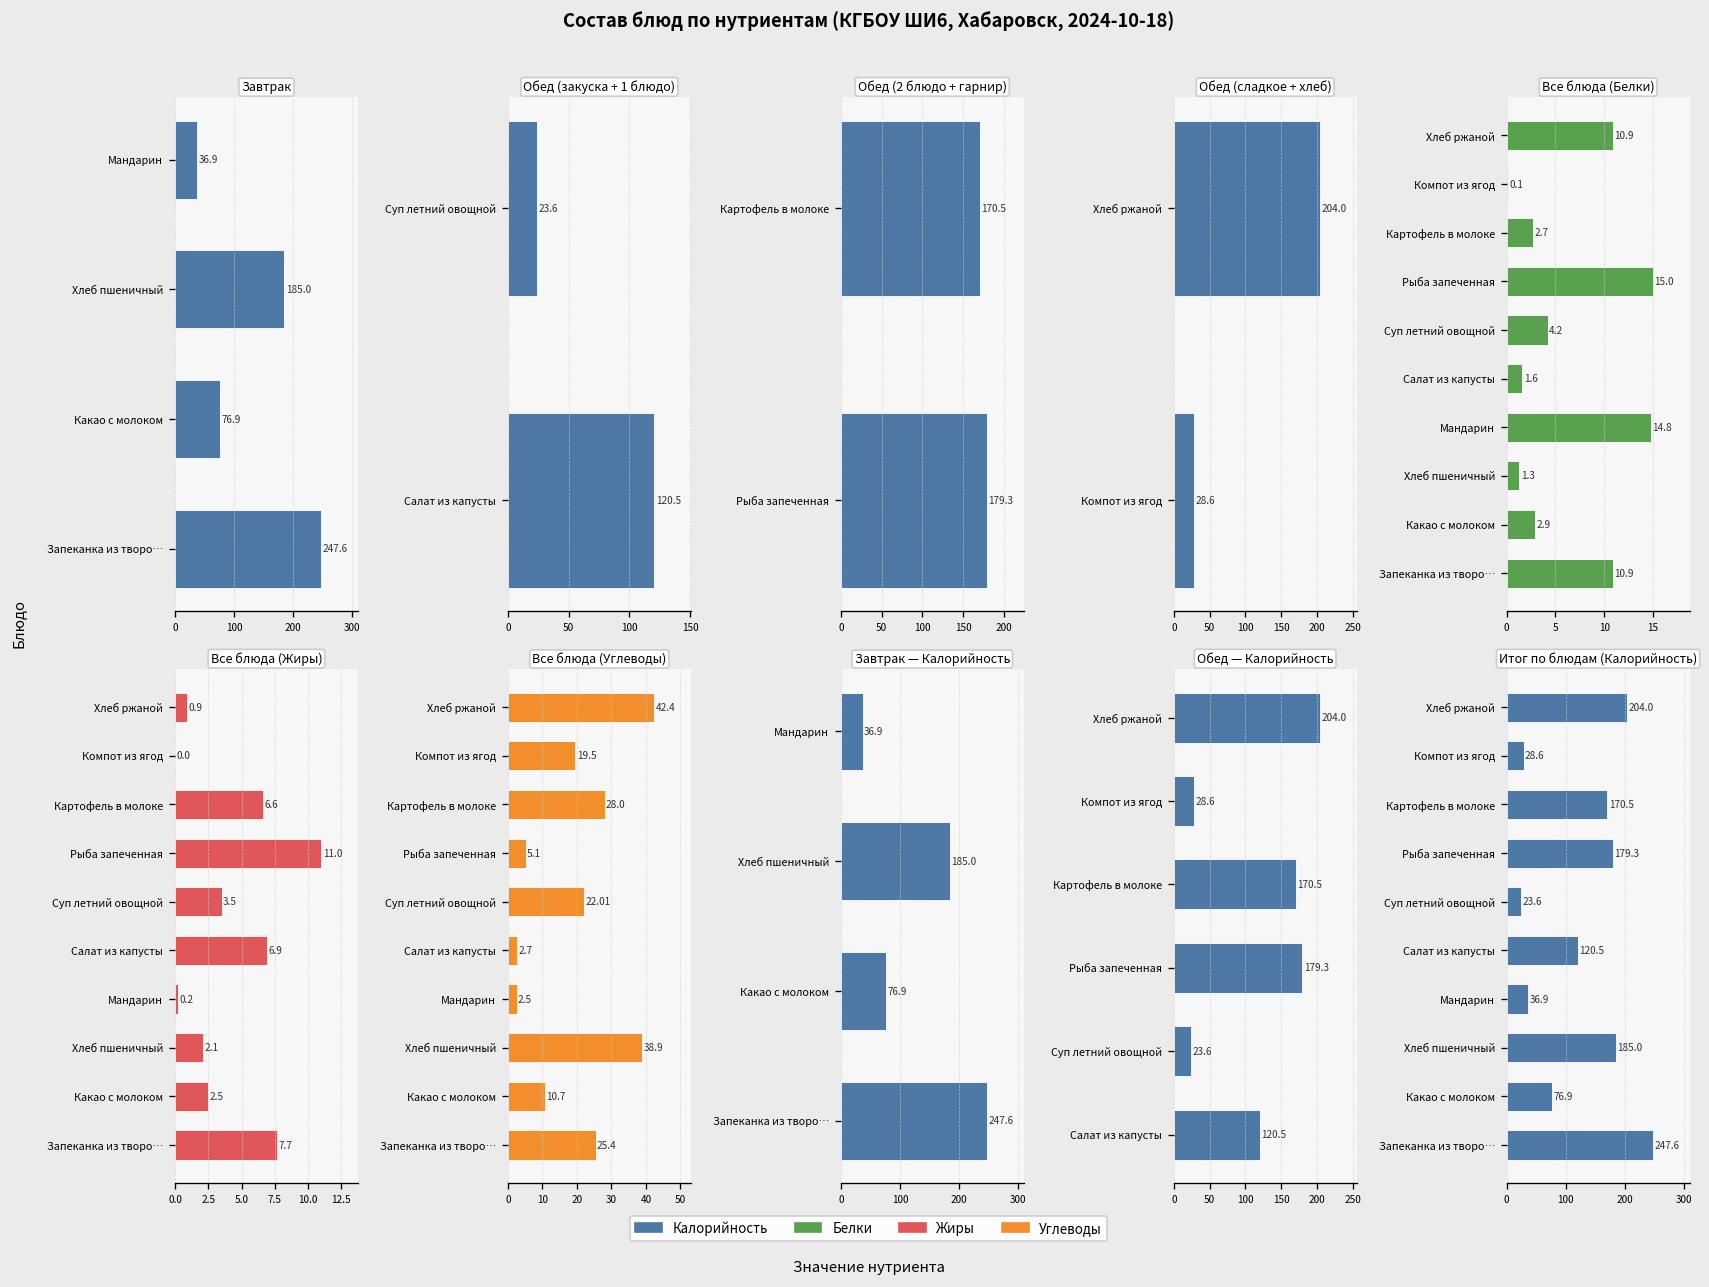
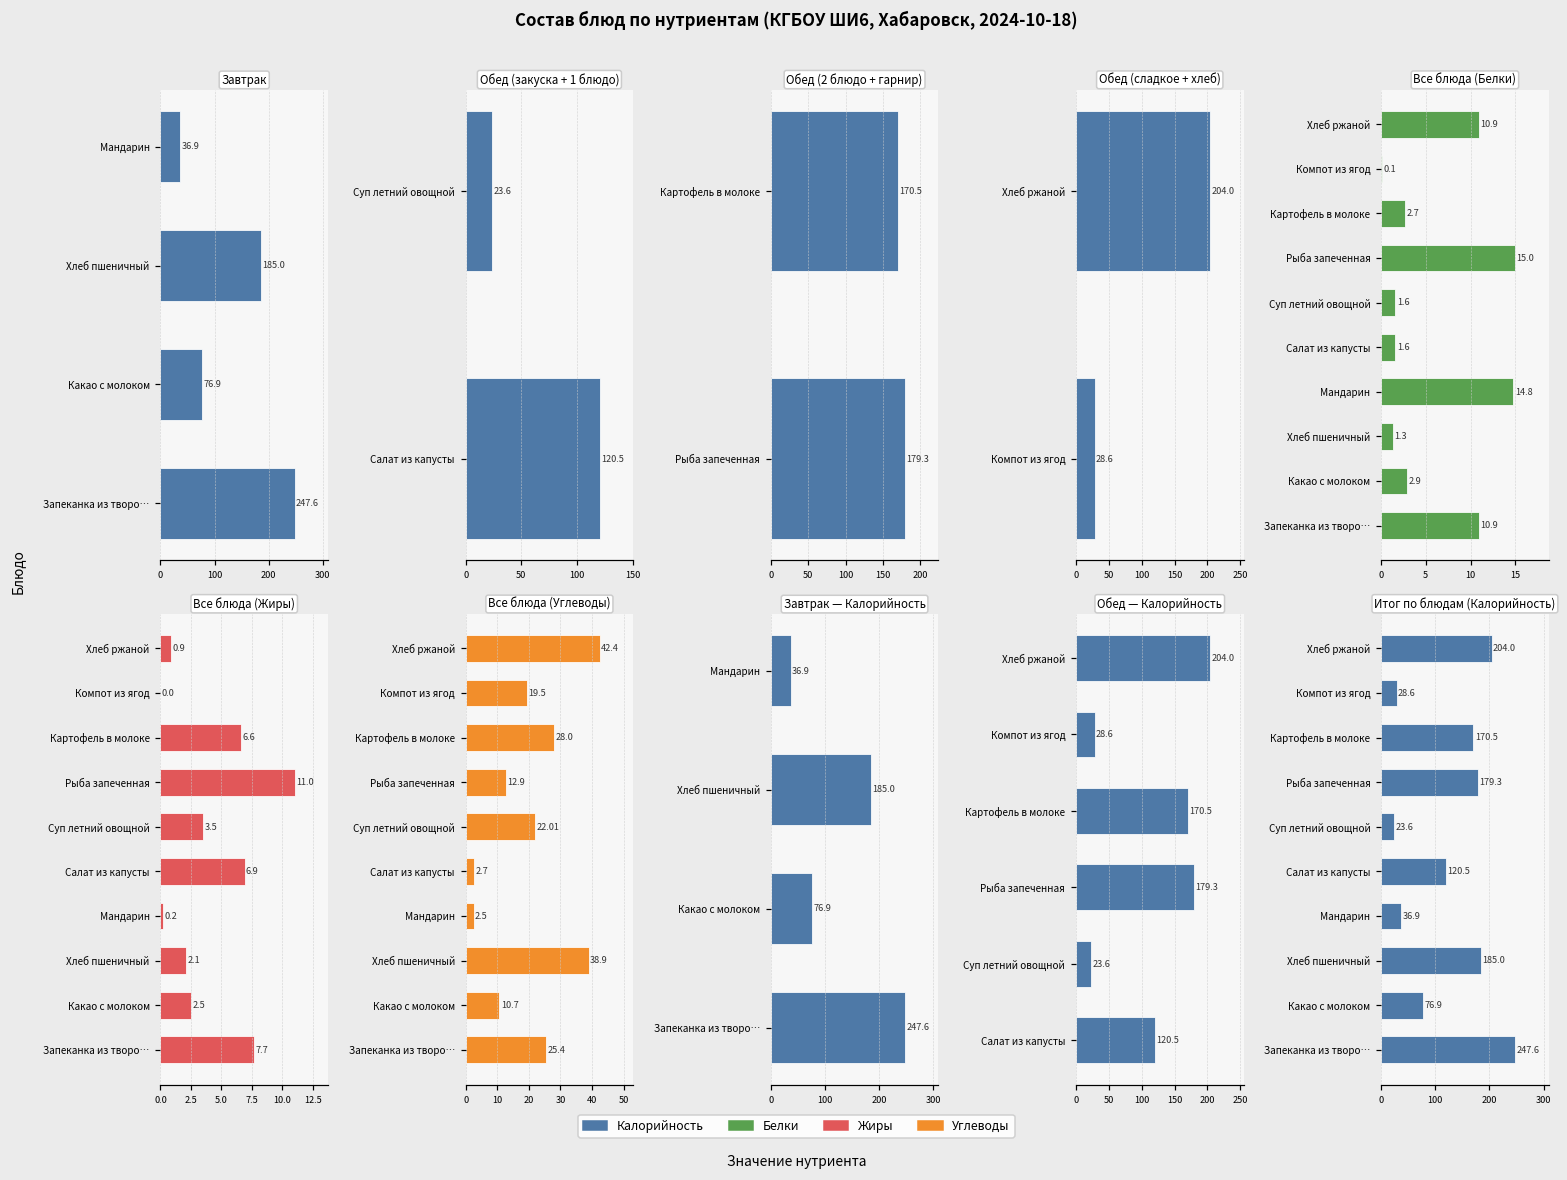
Все блюда (Белки), Суп летний овощной: 4.2 -> 1.6
Все блюда (Углеводы), Рыба запеченная: 5.1 -> 12.9
